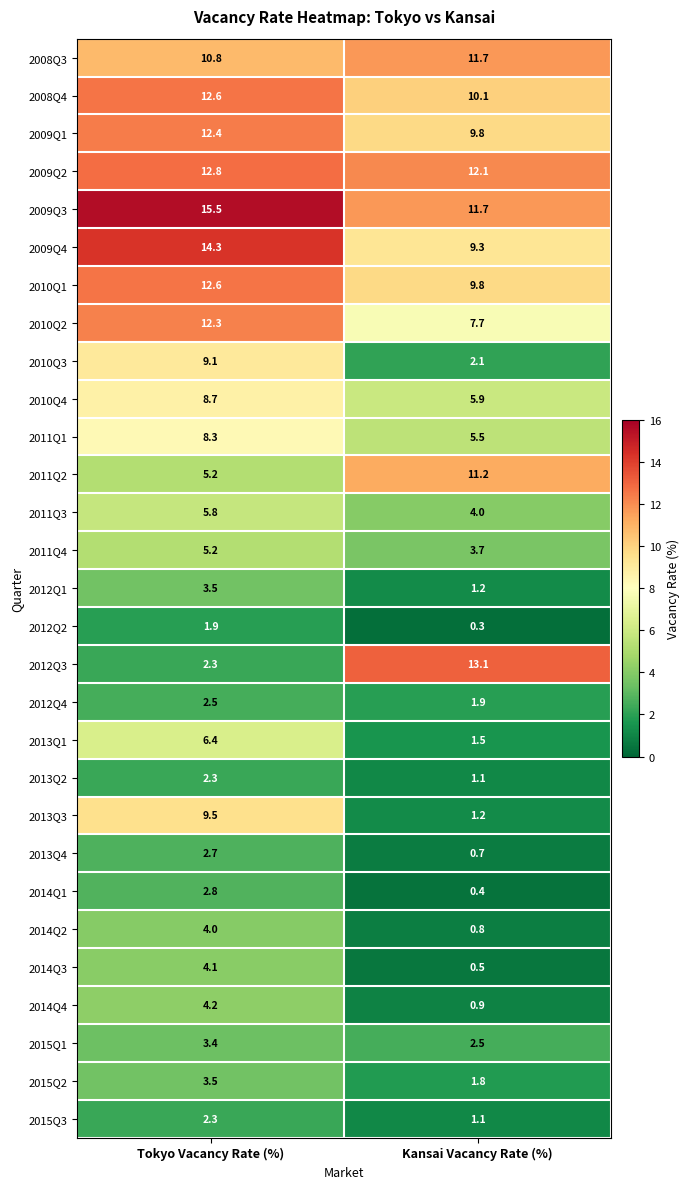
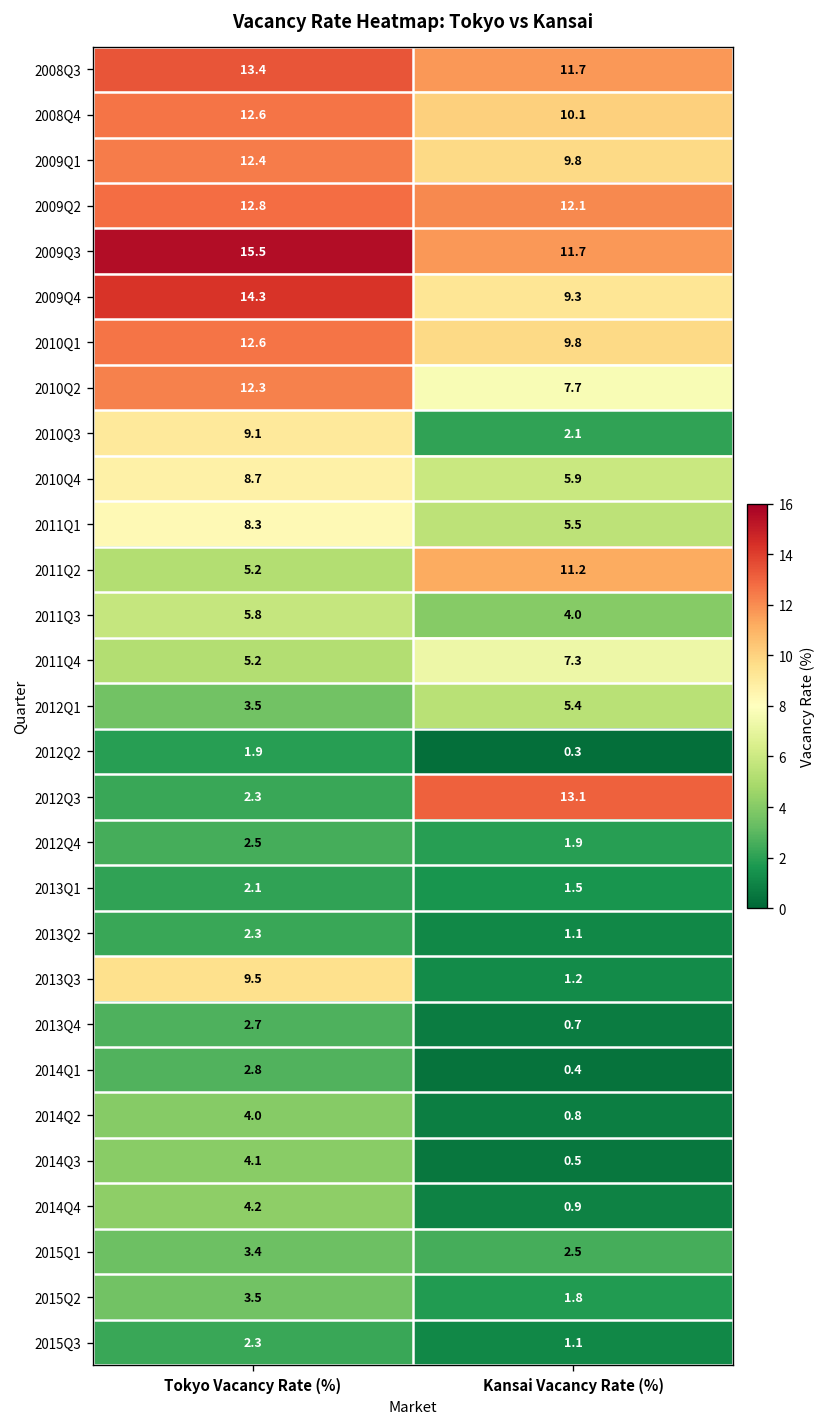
2008Q3, Tokyo Vacancy Rate (%): 10.8 -> 13.4
2011Q4, Kansai Vacancy Rate (%): 3.7 -> 7.3
2012Q1, Kansai Vacancy Rate (%): 1.2 -> 5.4
2013Q1, Tokyo Vacancy Rate (%): 6.4 -> 2.1
